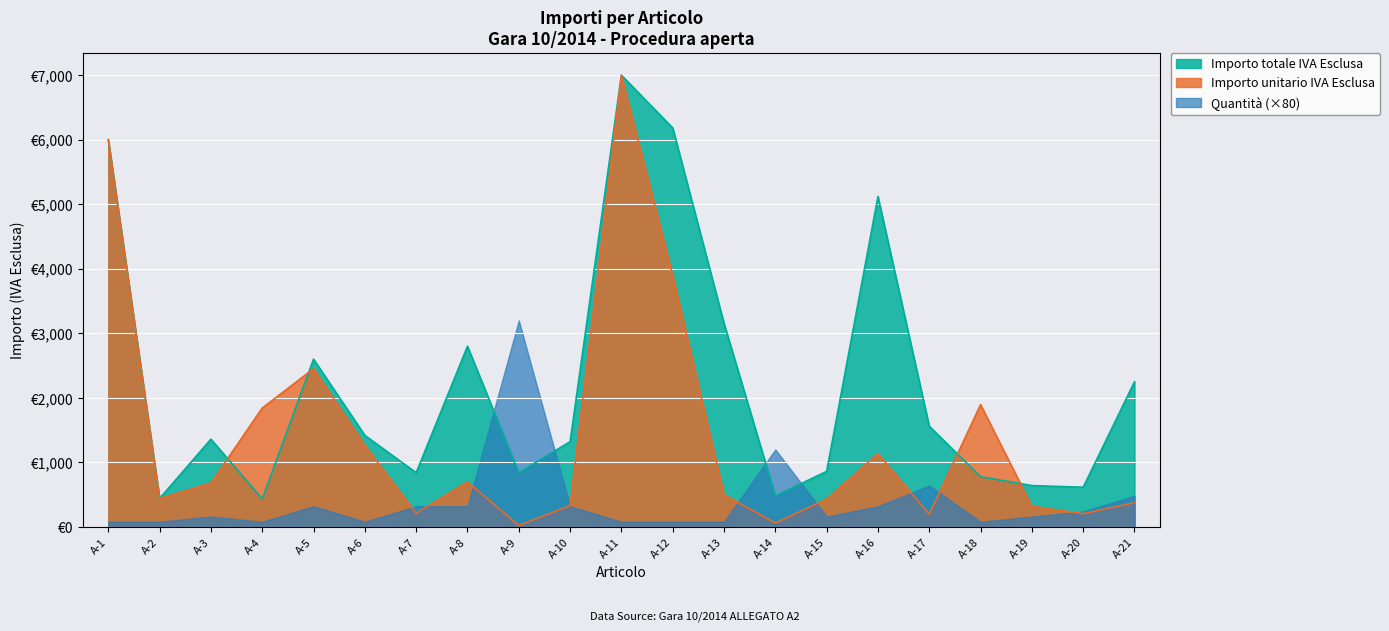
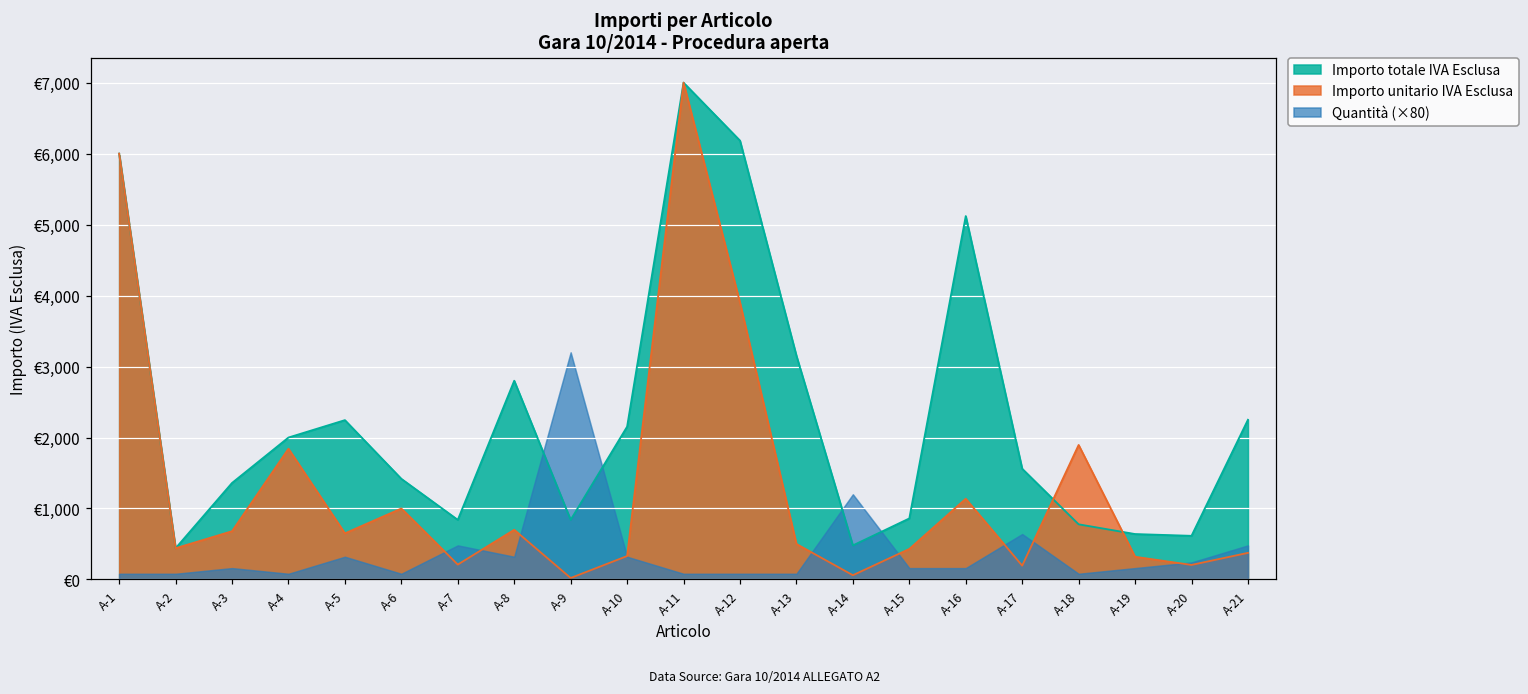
Importo totale IVA Esclusa, A-4: €400 -> €2,000
Importo totale IVA Esclusa, A-5: €2,600 -> €2,200
Importo unitario IVA Esclusa, A-5: €2,500 -> €700
Importo unitario IVA Esclusa, A-6: €1,300 -> €1,000
Quantità (×80), A-7: €300 -> €500
Importo totale IVA Esclusa, A-10: €1,300 -> €2,200
Quantità (×80), A-16: €300 -> €200
